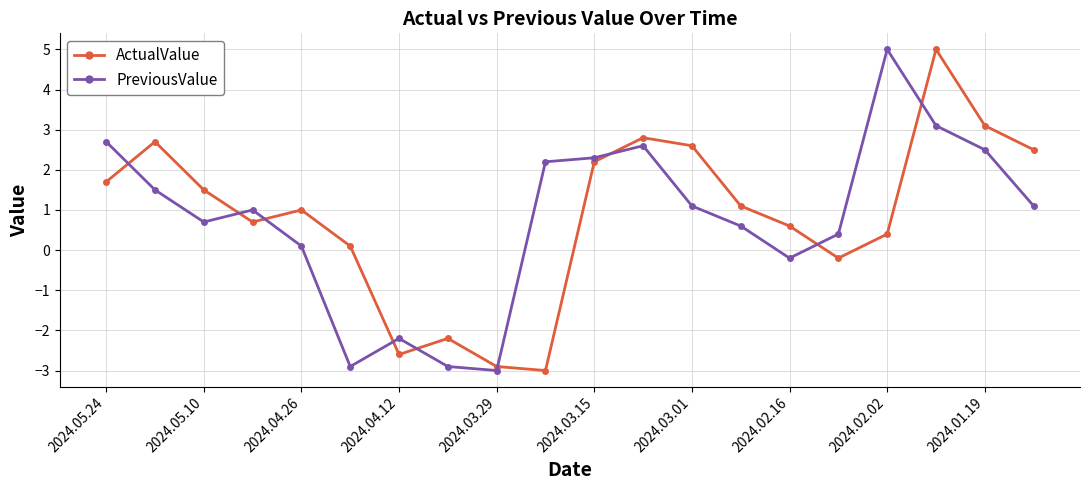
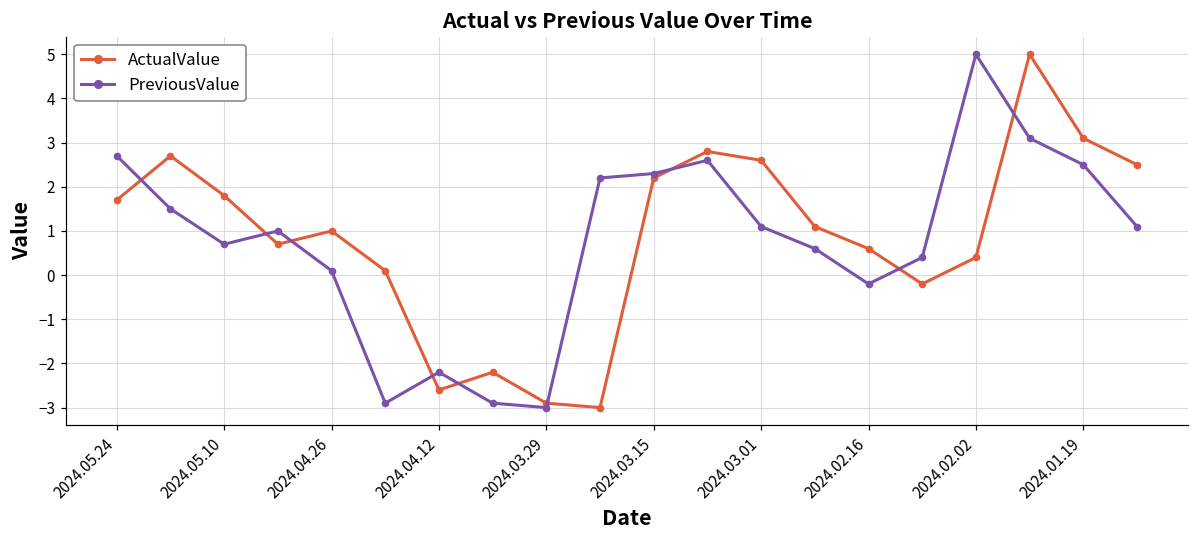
ActualValue, 2024.05.10: 1.5 -> 1.8
